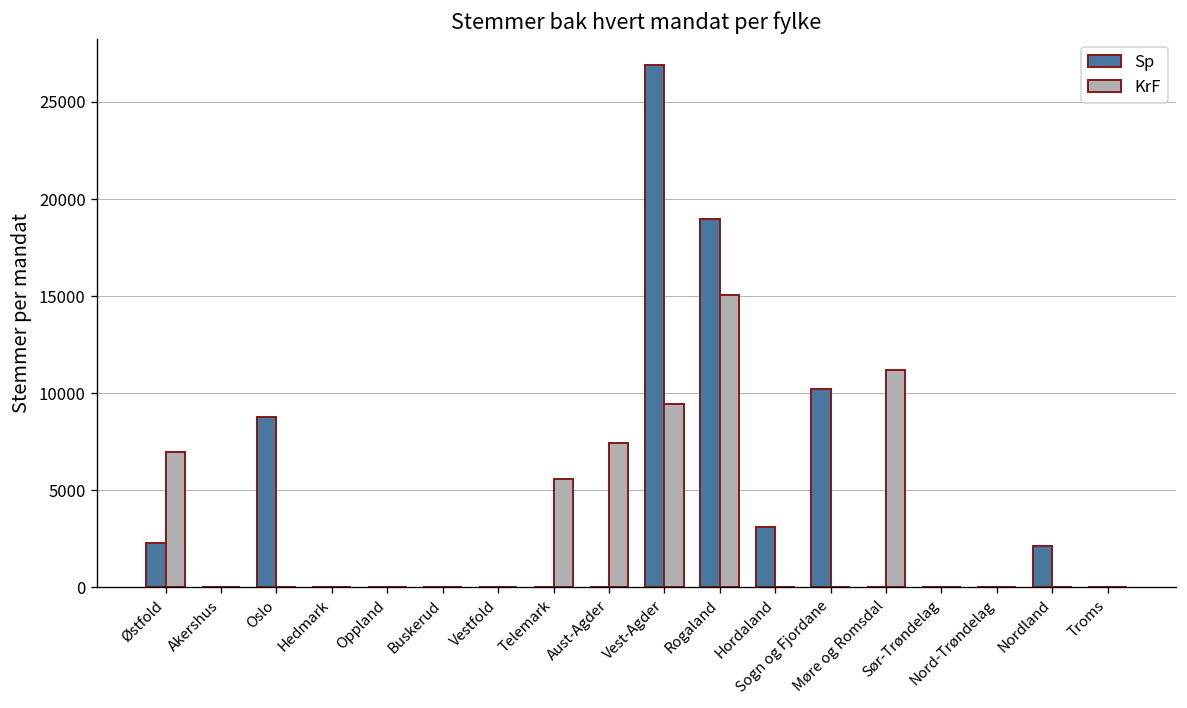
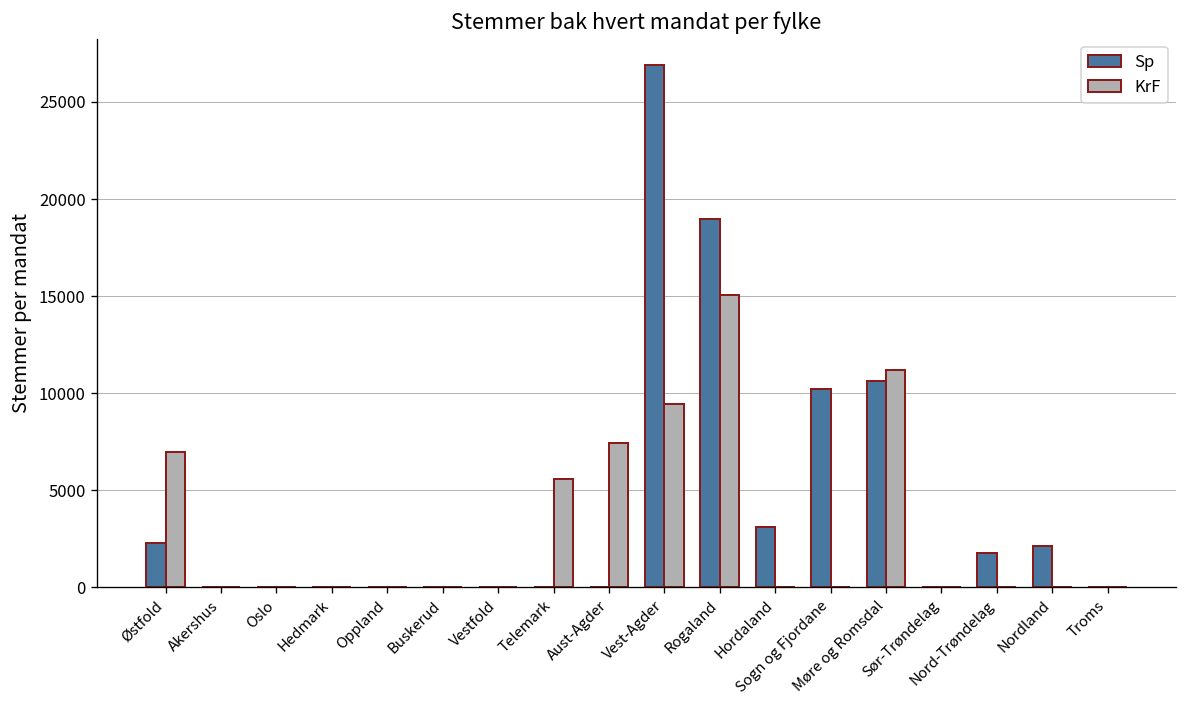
Sp, Oslo: 8700 -> 0
Sp, Møre og Romsdal: 0 -> 10600
Sp, Nord-Trøndelag: 0 -> 1700
